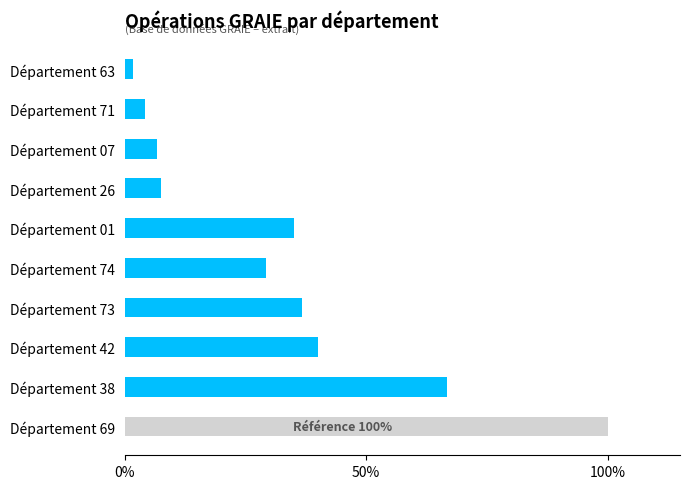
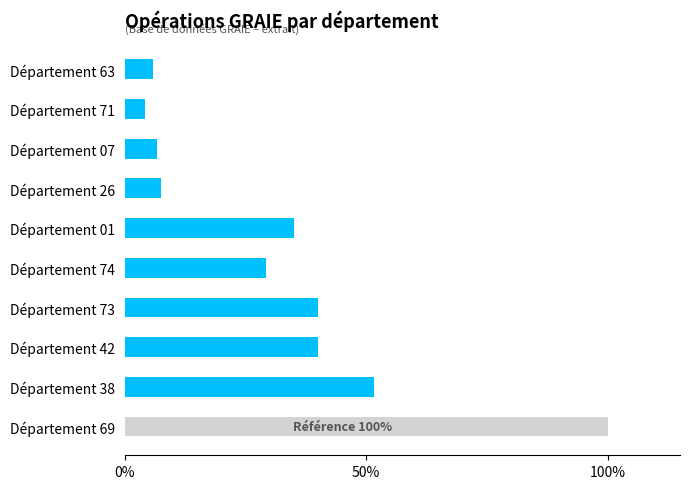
Département 63: 2% -> 6%
Département 73: 37% -> 40%
Département 38: 67% -> 52%
